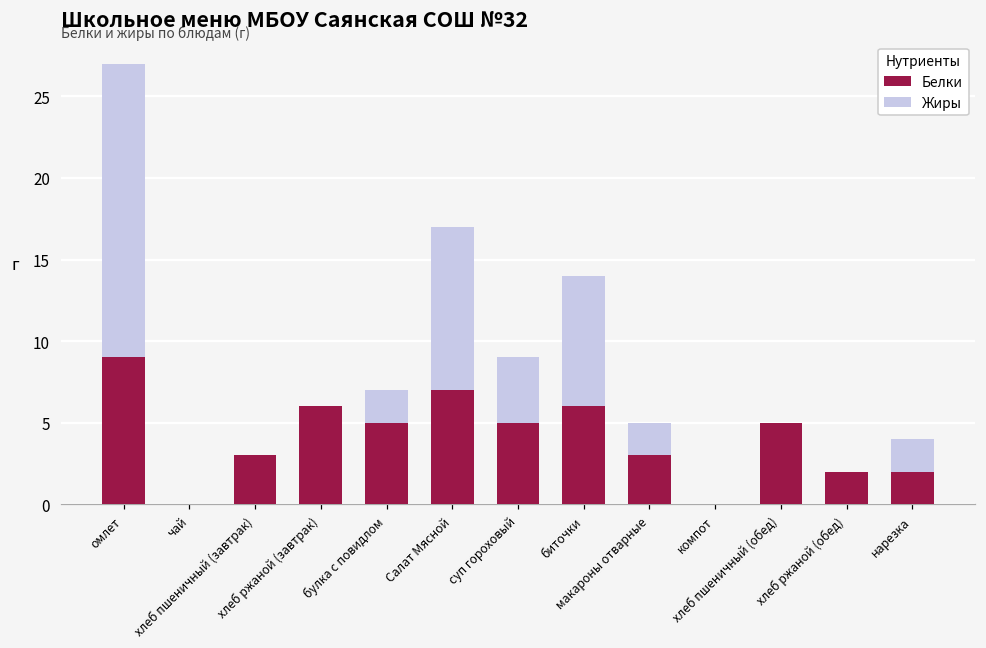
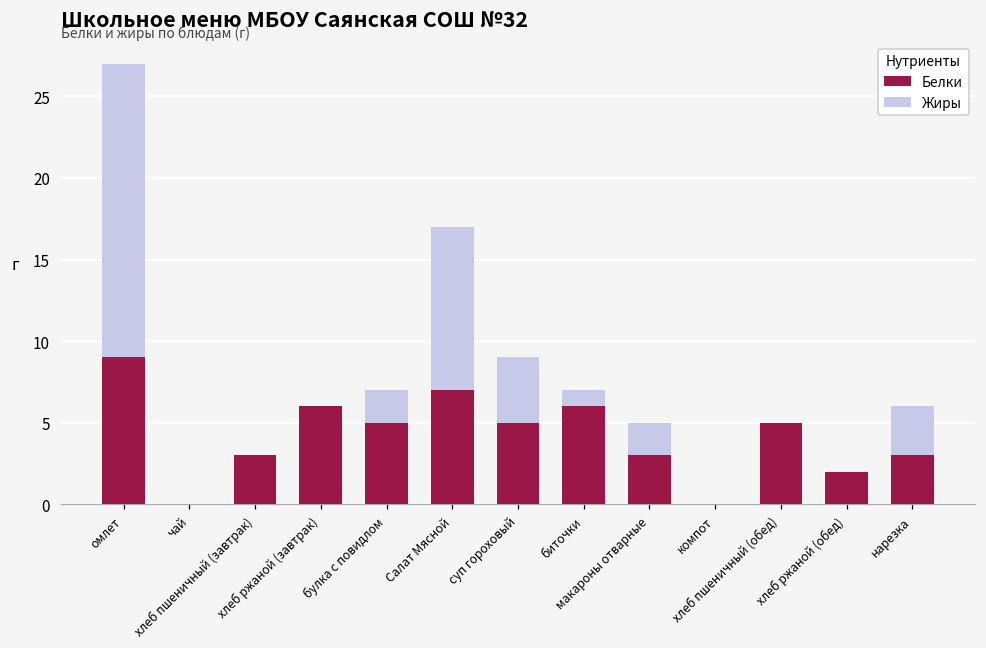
Жиры, биточки: 8 -> 1
Белки, нарезка: 2 -> 3
Жиры, нарезка: 2 -> 3
